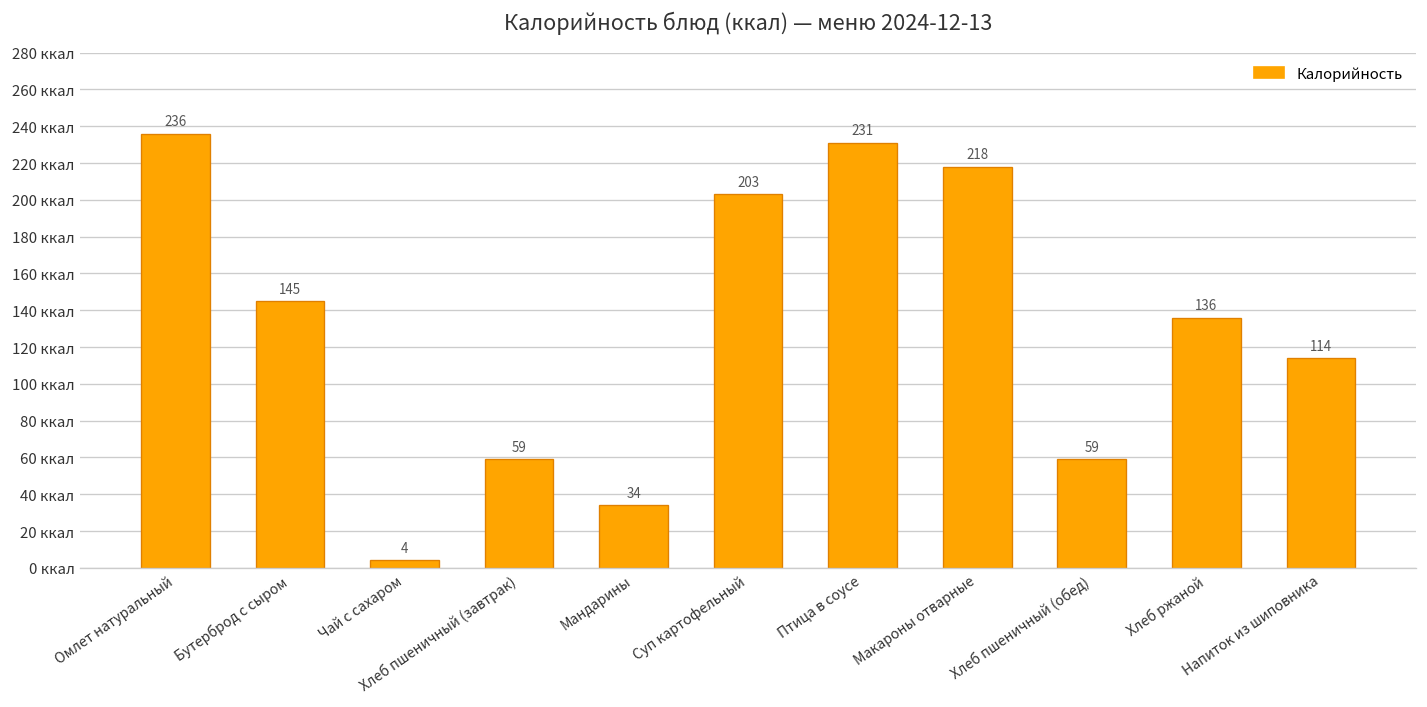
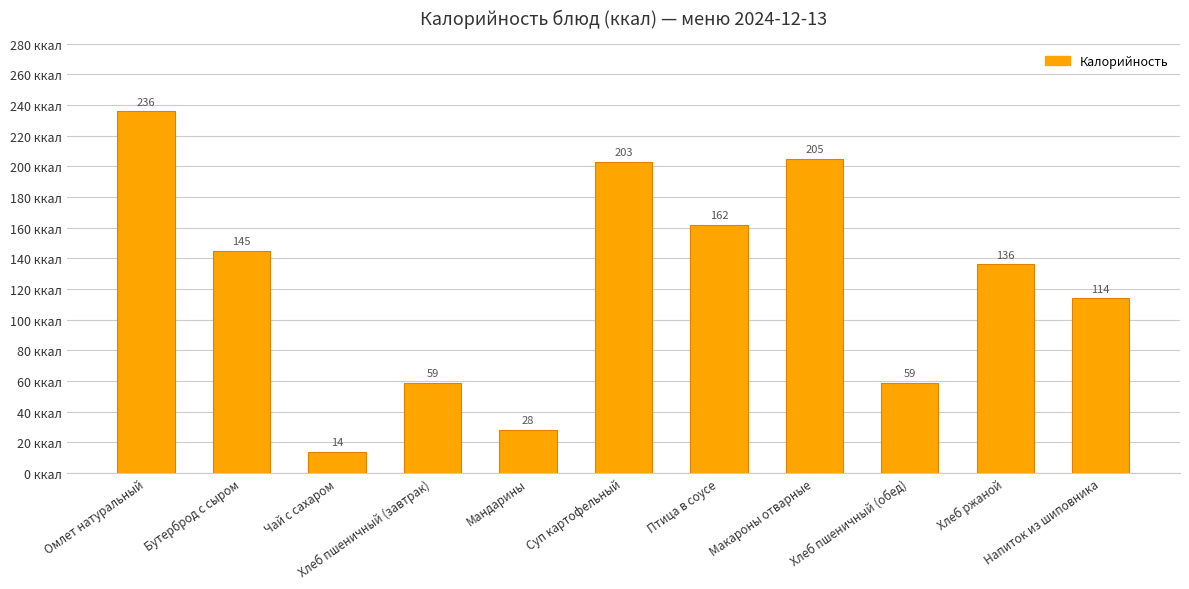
Чай с сахаром: 4 -> 14
Мандарины: 34 -> 28
Птица в соусе: 231 -> 162
Макароны отварные: 218 -> 205
